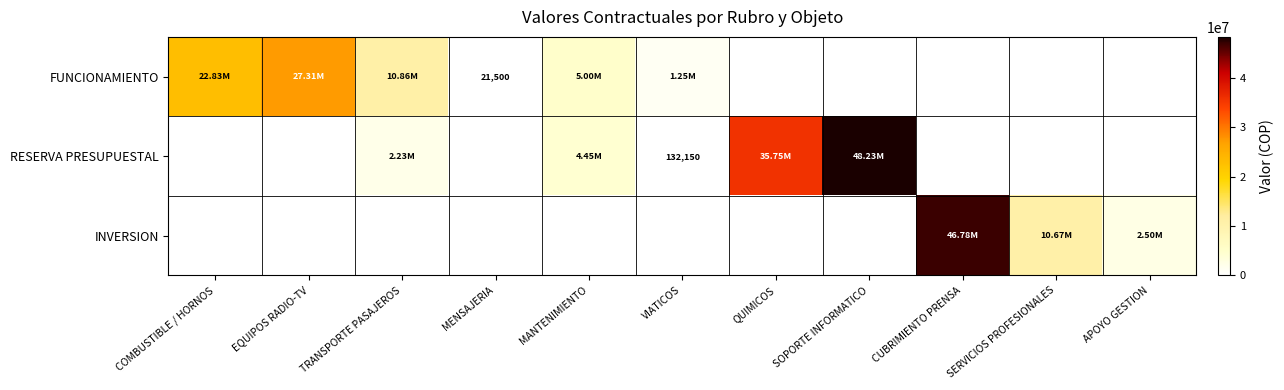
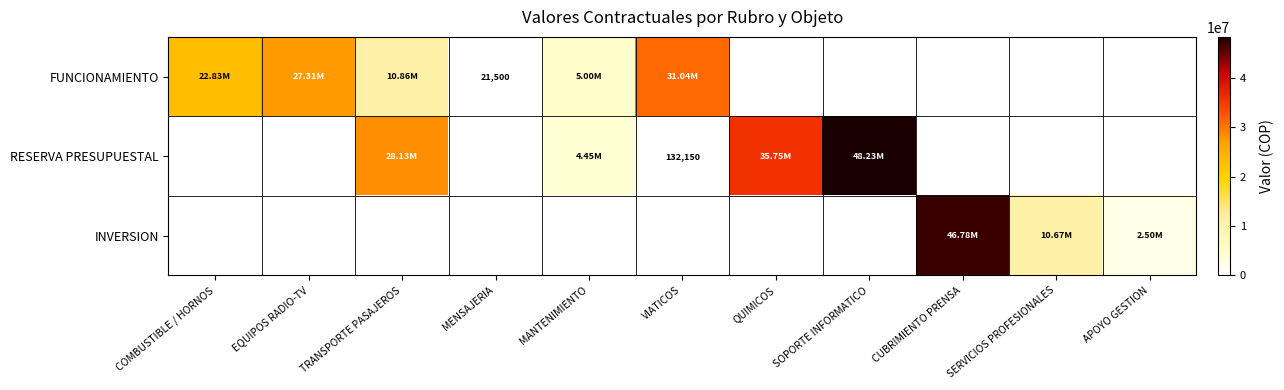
FUNCIONAMIENTO, VIATICOS: 1.25M -> 31.04M
RESERVA PRESUPUESTAL, TRANSPORTE PASAJEROS: 2.23M -> 28.13M
